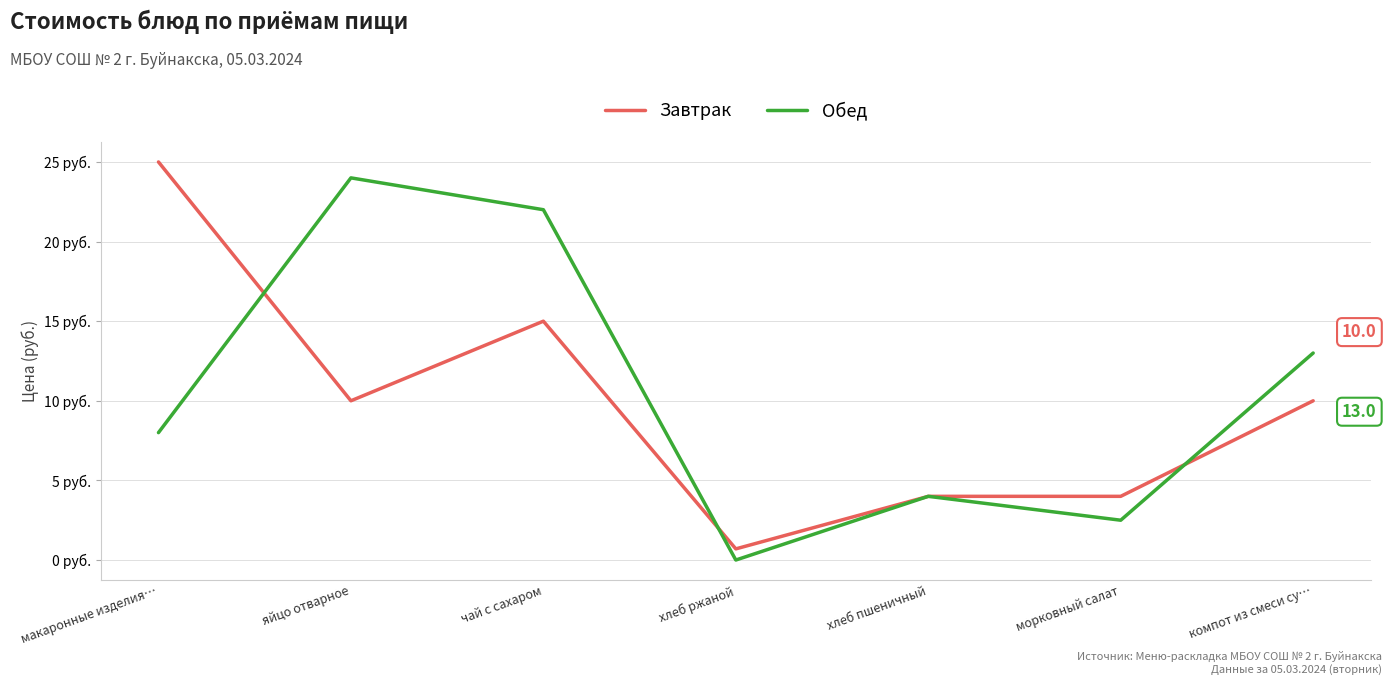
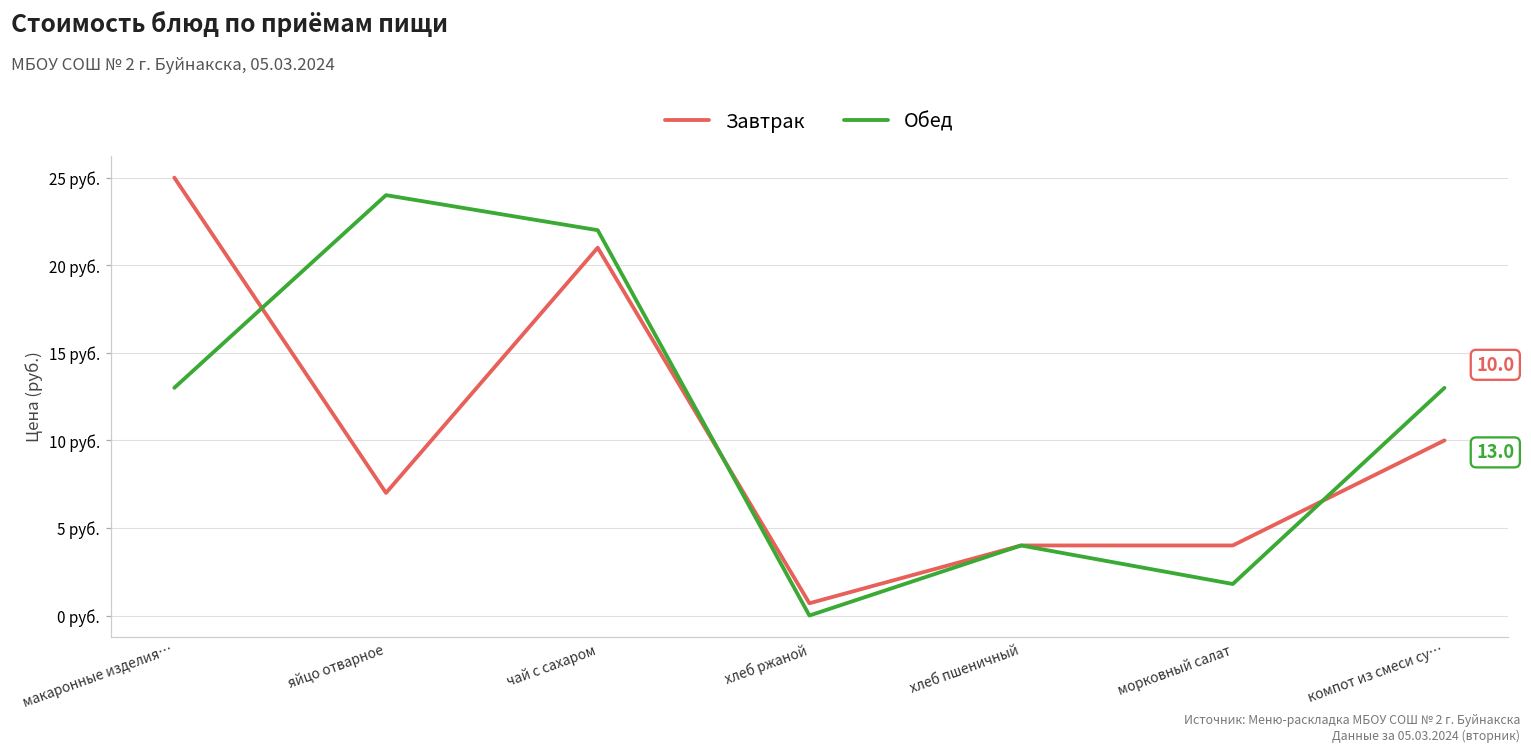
Обед, макаронные изделия…: 8 руб. -> 13 руб.
Завтрак, яйцо отварное: 10 руб. -> 7 руб.
Завтрак, чай с сахаром: 15 руб. -> 21 руб.
Обед, морковный салат: 2.5 руб. -> 1.8 руб.
